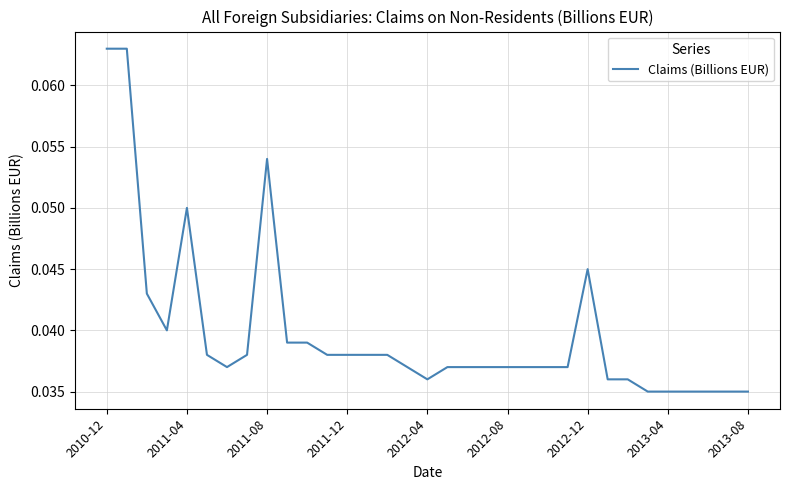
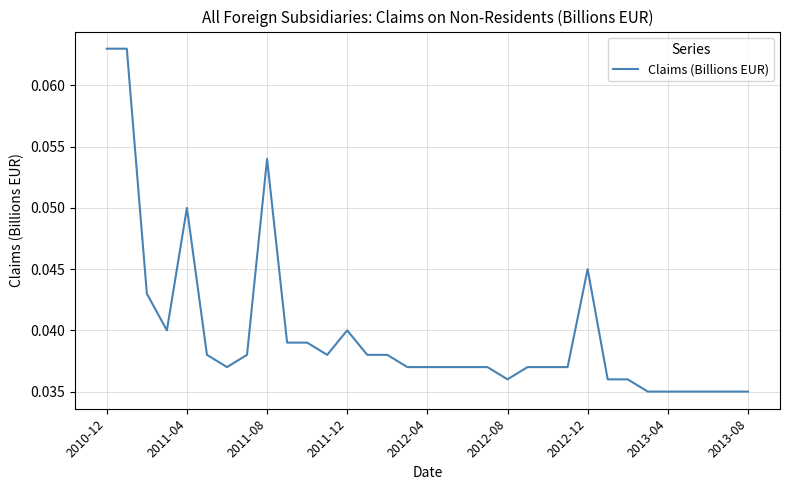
2011-12: 0.038 -> 0.040
2012-04: 0.036 -> 0.037
2012-08: 0.037 -> 0.036
